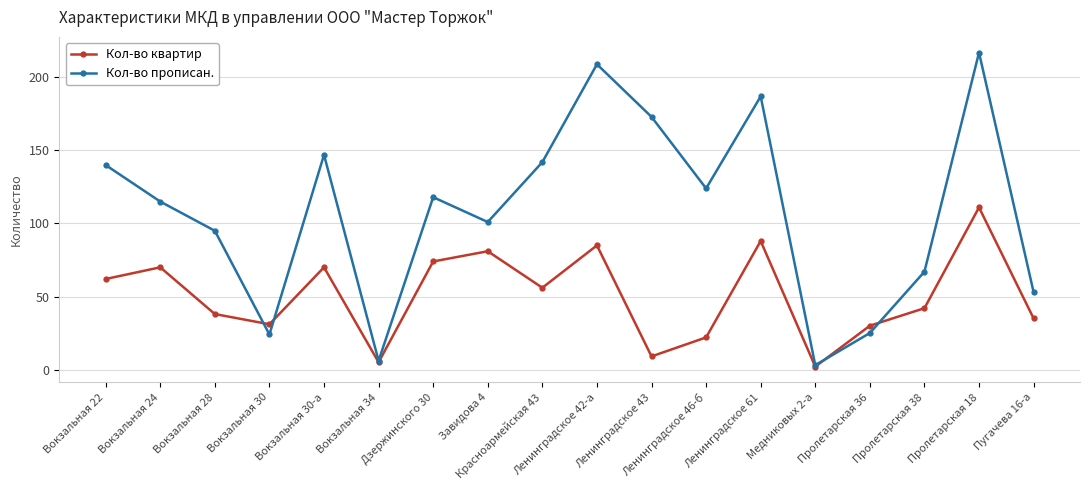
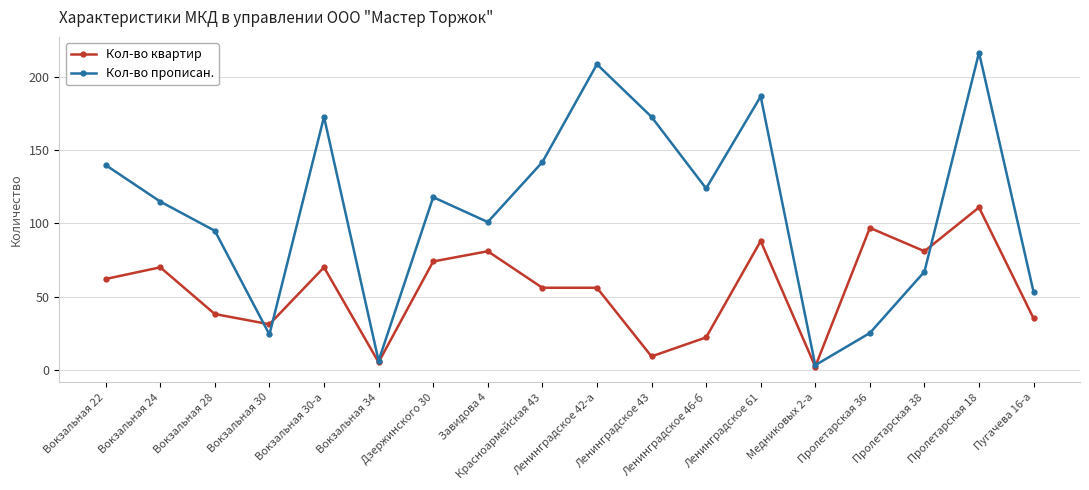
Кол-во прописан., Вокзальная 30-а: 147 -> 173
Кол-во квартир, Ленинградское 42-а: 85 -> 56
Кол-во квартир, Пролетарская 36: 30 -> 97
Кол-во квартир, Пролетарская 38: 42 -> 81
